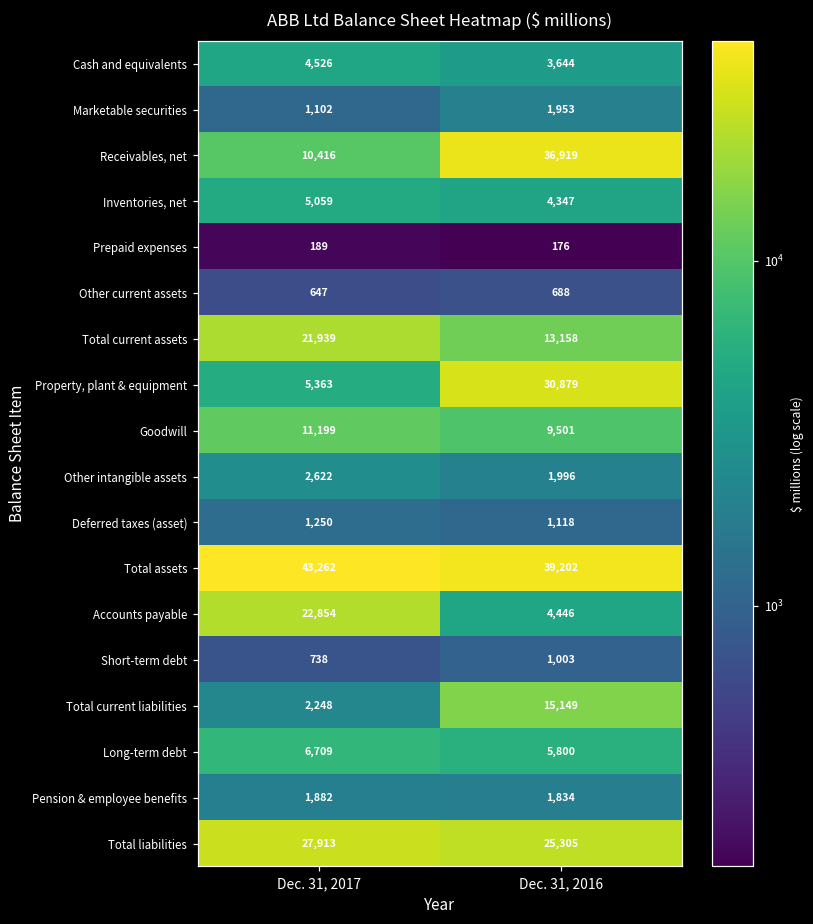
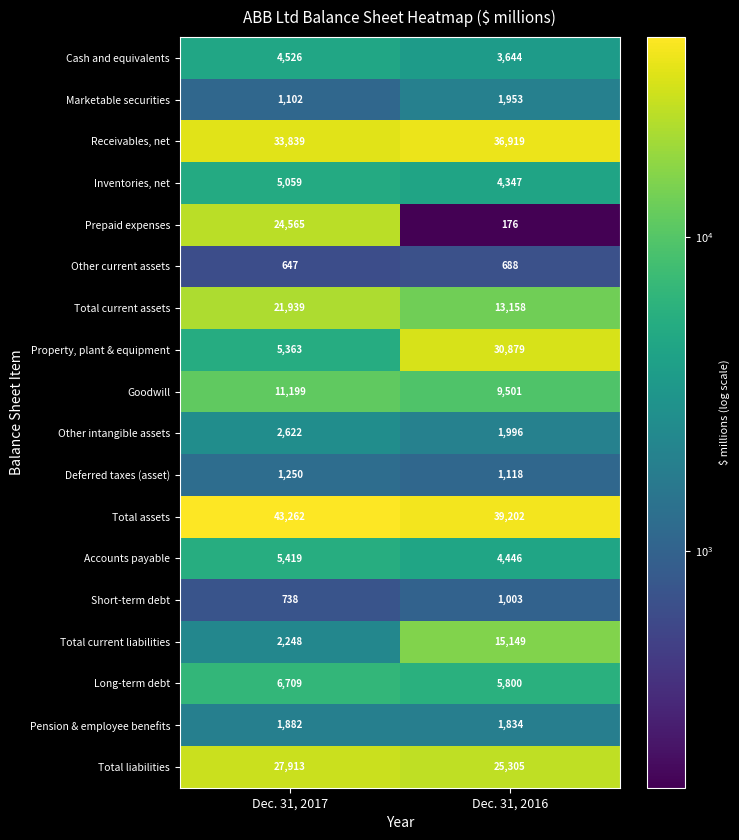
Receivables, net, Dec. 31, 2017: 10,416 -> 33,839
Prepaid expenses, Dec. 31, 2017: 189 -> 24,565
Accounts payable, Dec. 31, 2017: 22,854 -> 5,419
